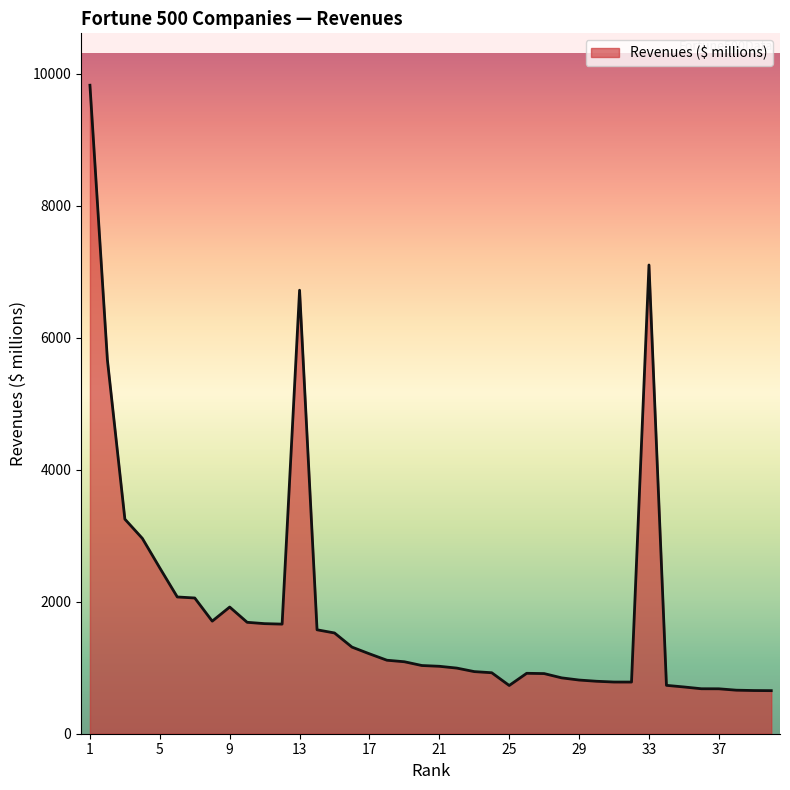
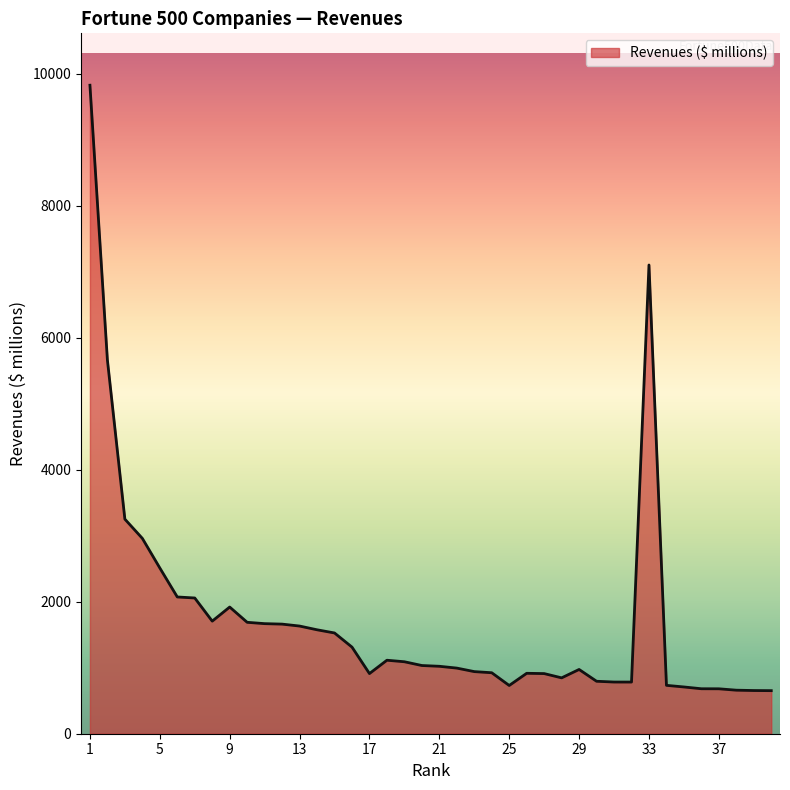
13: 6700 -> 1600
17: 1200 -> 900
29: 800 -> 1000
